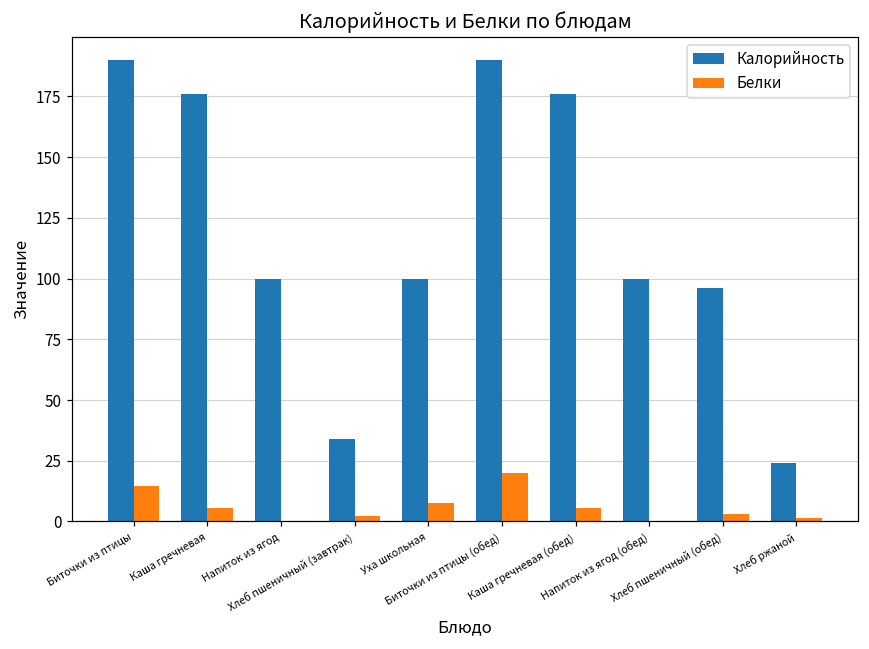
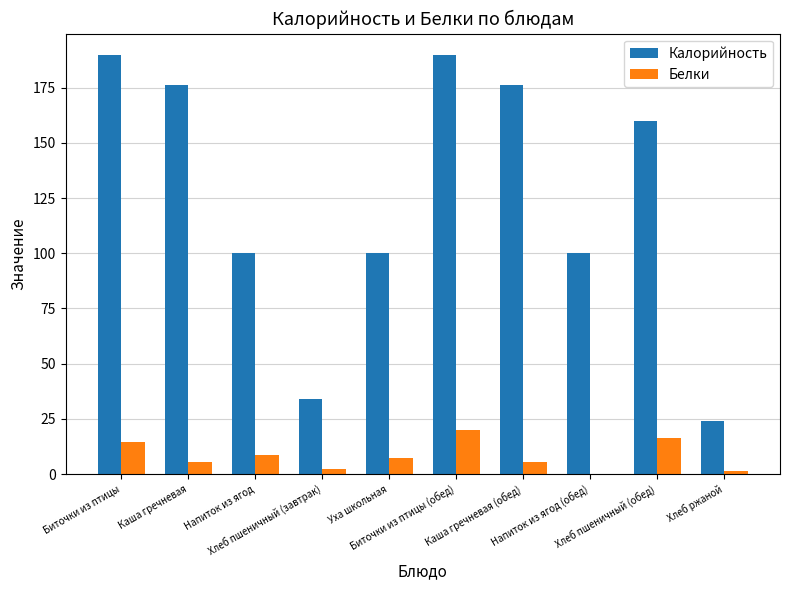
Белки, Напиток из ягод: 0 -> 9
Калорийность, Хлеб пшеничный (обед): 96 -> 160
Белки, Хлеб пшеничный (обед): 3 -> 16
